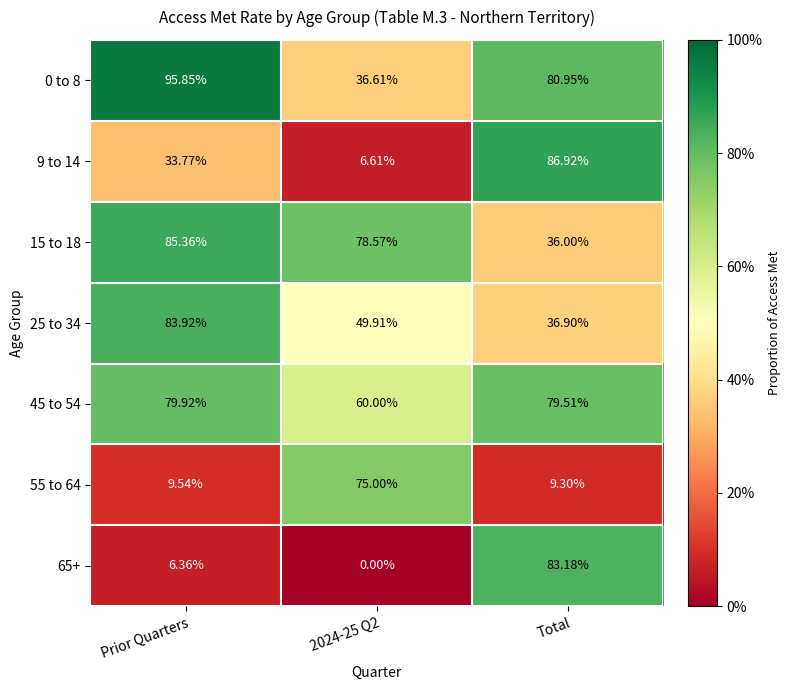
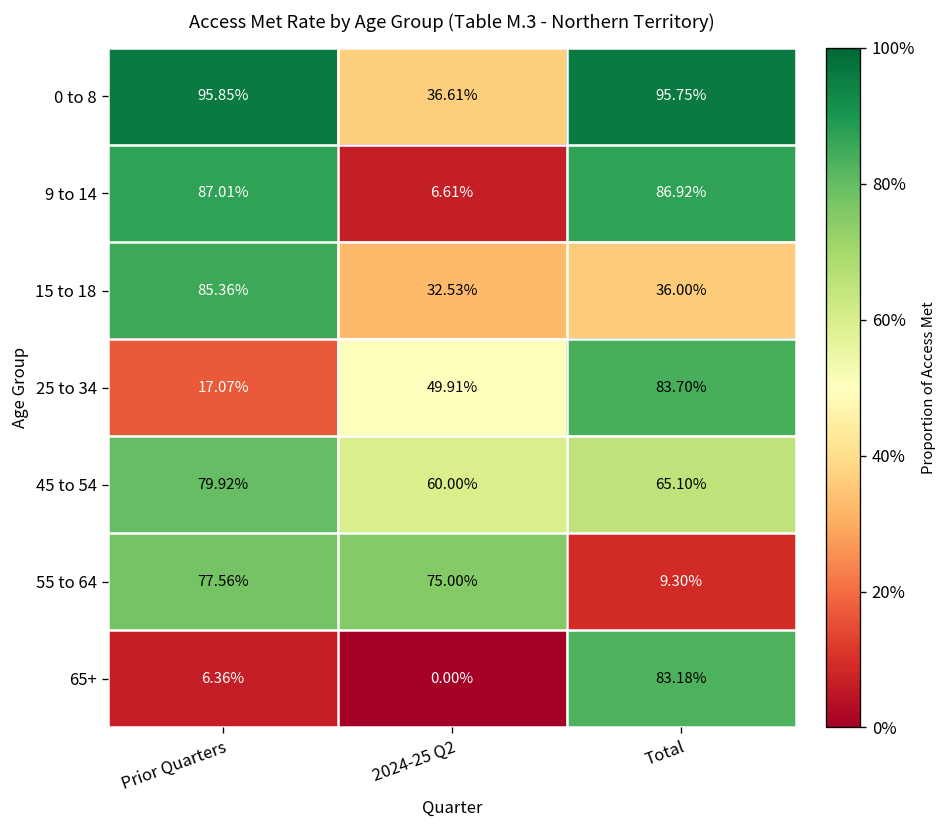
0 to 8, Total: 80.95% -> 95.75%
9 to 14, Prior Quarters: 33.77% -> 87.01%
15 to 18, 2024-25 Q2: 78.57% -> 32.53%
25 to 34, Prior Quarters: 83.92% -> 17.07%
25 to 34, Total: 36.90% -> 83.70%
45 to 54, Total: 79.51% -> 65.10%
55 to 64, Prior Quarters: 9.54% -> 77.56%
